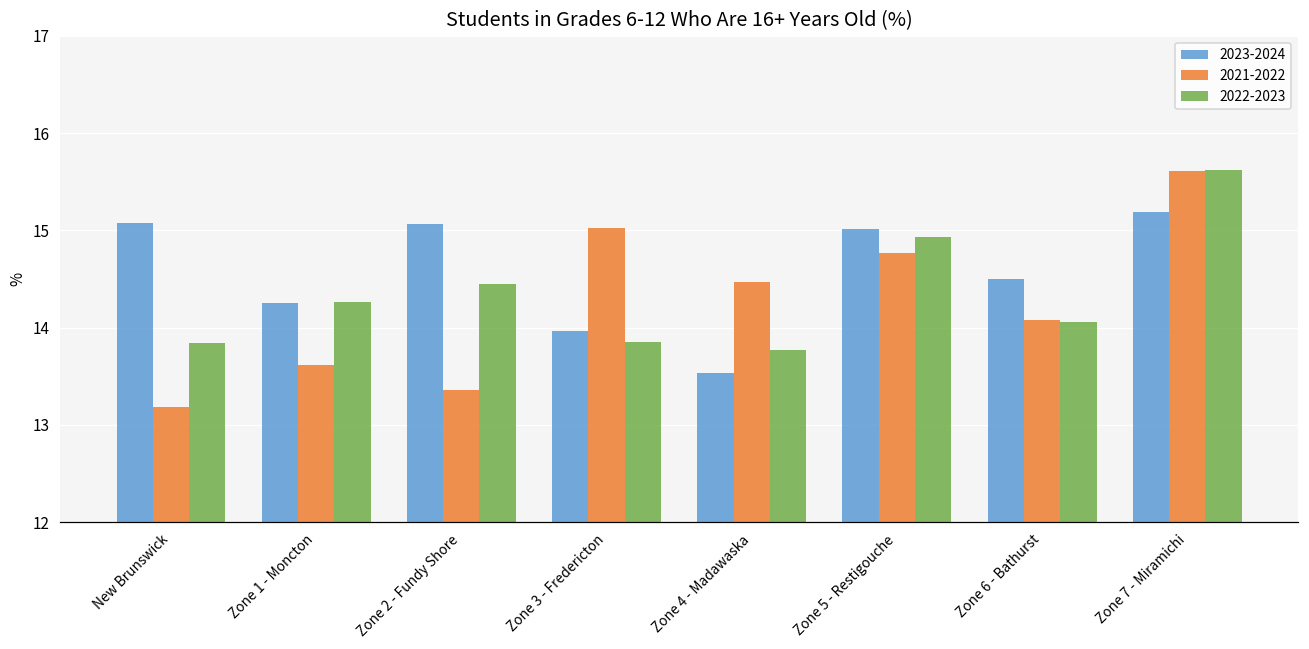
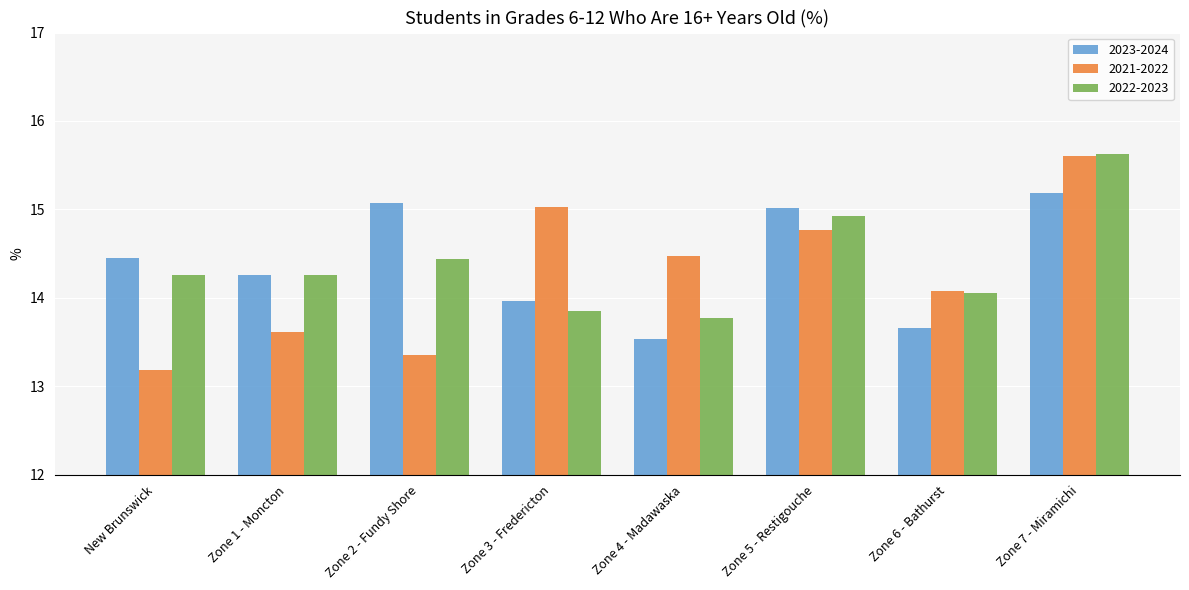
2023-2024, New Brunswick: 15.1 -> 14.4
2022-2023, New Brunswick: 13.8 -> 14.3
2023-2024, Zone 6 - Bathurst: 14.5 -> 13.7
